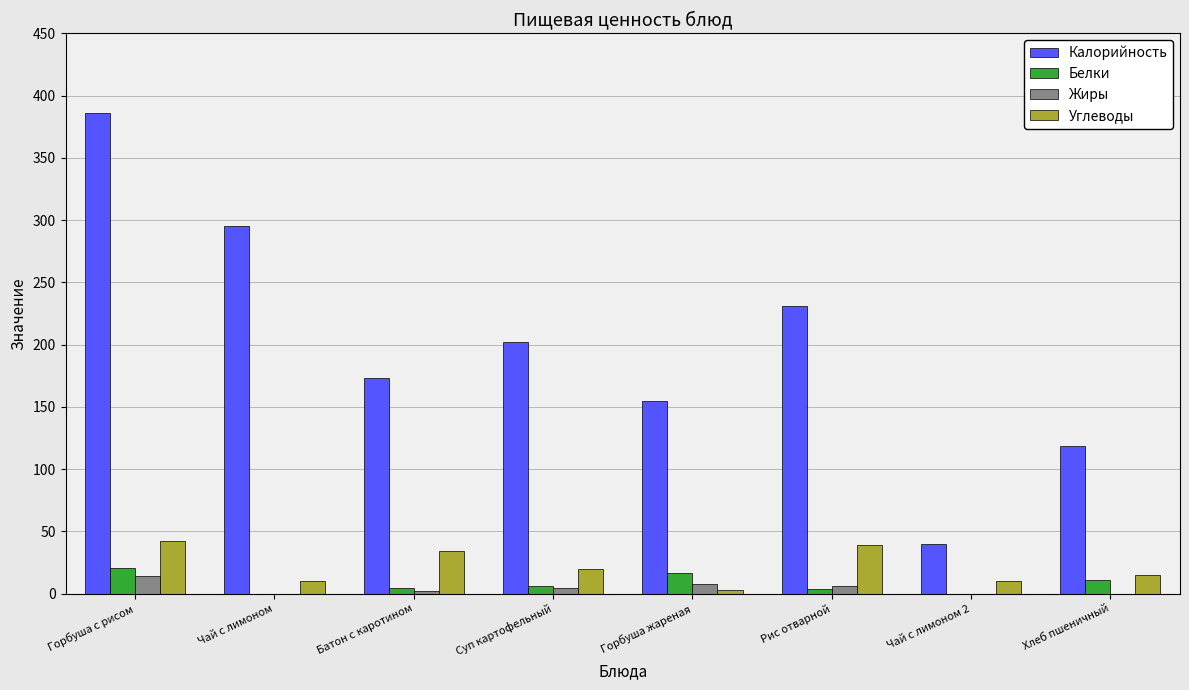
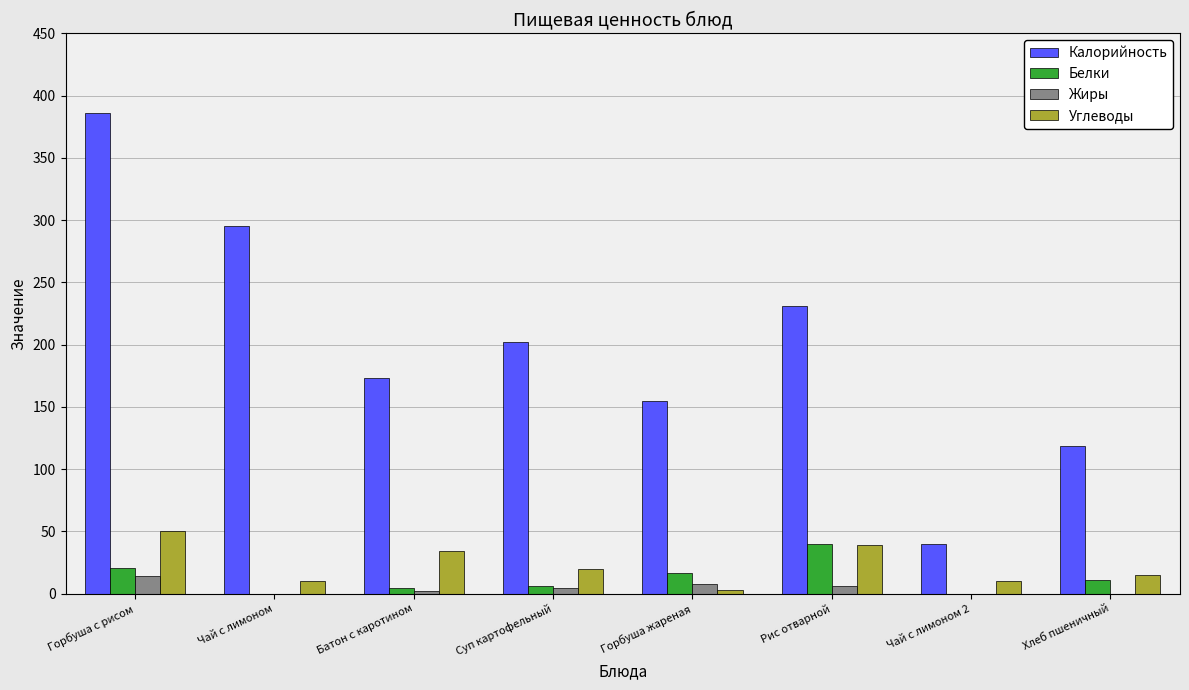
Углеводы, Горбуша с рисом: 42 -> 50
Белки, Рис отварной: 4 -> 40
